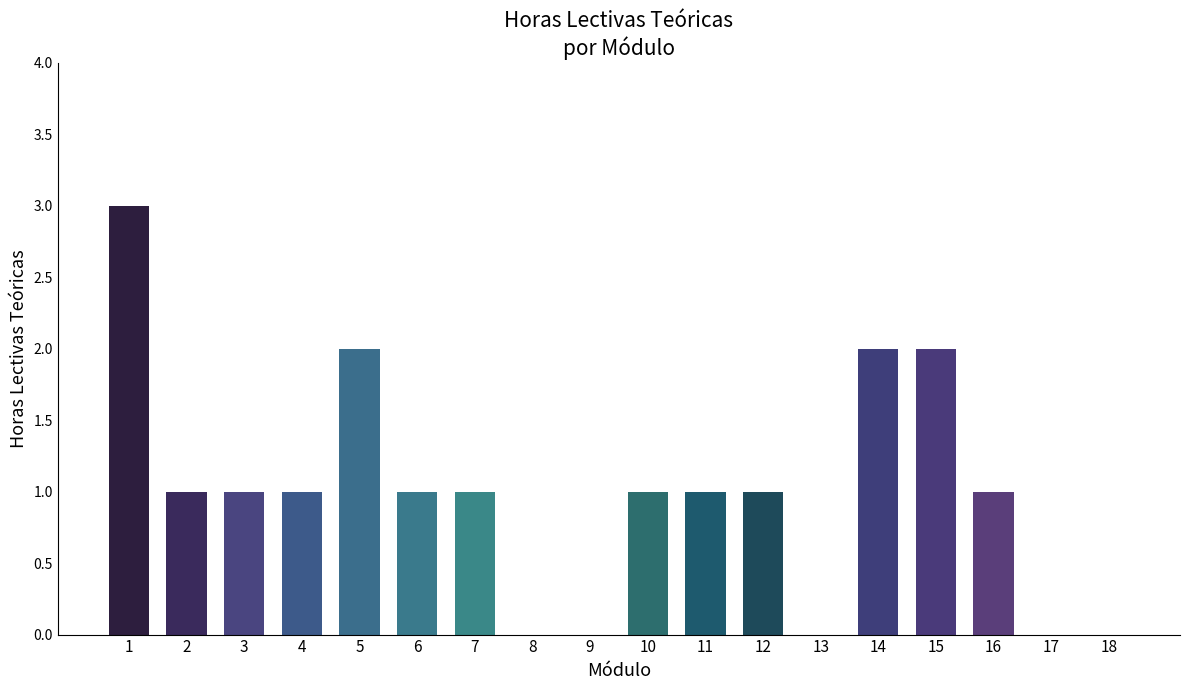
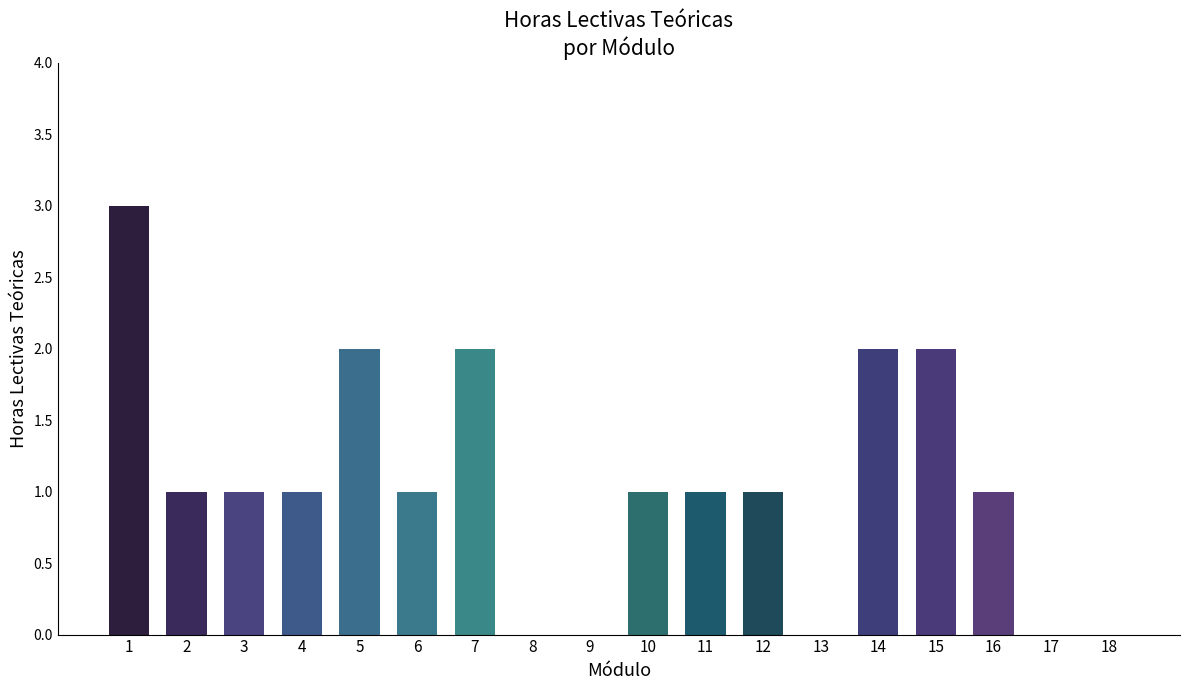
7: 1 -> 2
